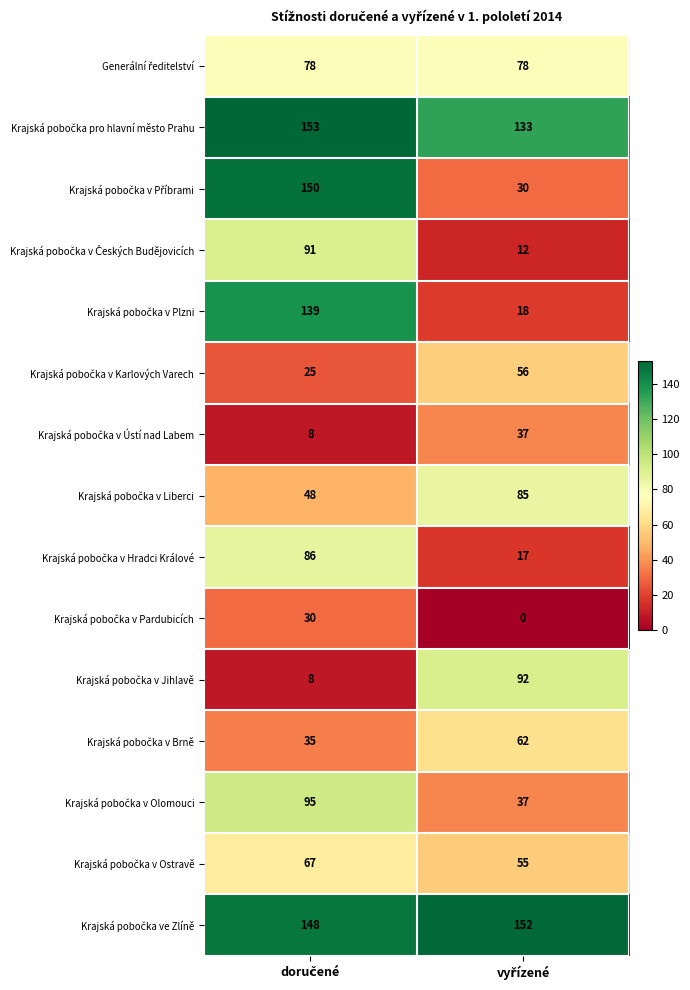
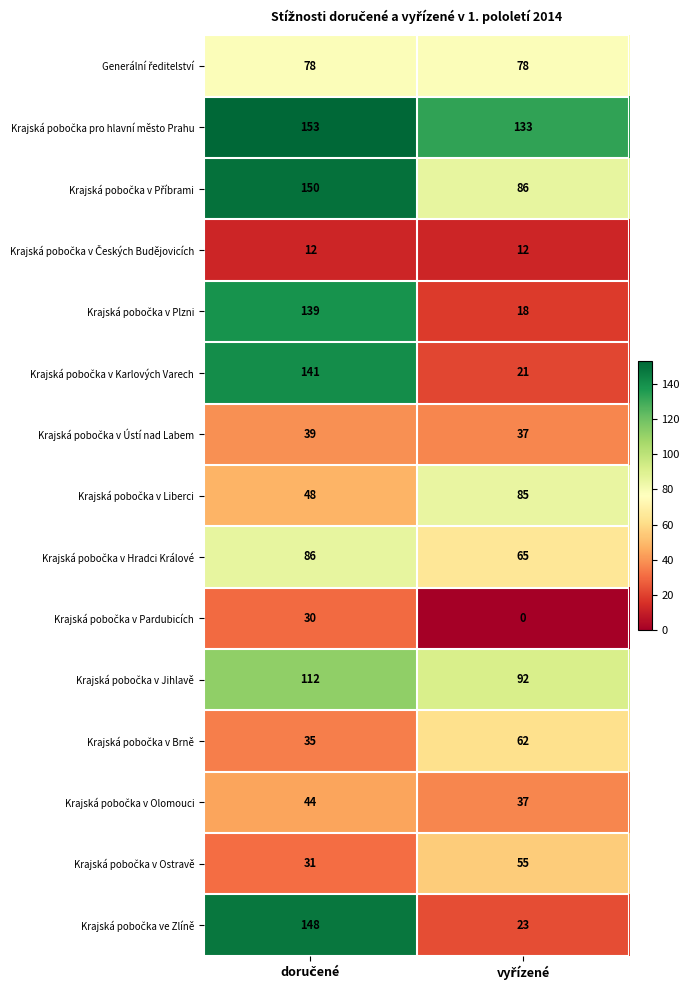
Krajská pobočka v Příbrami, vyřízené: 30 -> 86
Krajská pobočka v Českých Budějovicích, doručené: 91 -> 12
Krajská pobočka v Karlových Varech, doručené: 25 -> 141
Krajská pobočka v Karlových Varech, vyřízené: 56 -> 21
Krajská pobočka v Ústí nad Labem, doručené: 8 -> 39
Krajská pobočka v Hradci Králové, vyřízené: 17 -> 65
Krajská pobočka v Jihlavě, doručené: 8 -> 112
Krajská pobočka v Olomouci, doručené: 95 -> 44
Krajská pobočka v Ostravě, doručené: 67 -> 31
Krajská pobočka ve Zlíně, vyřízené: 152 -> 23
